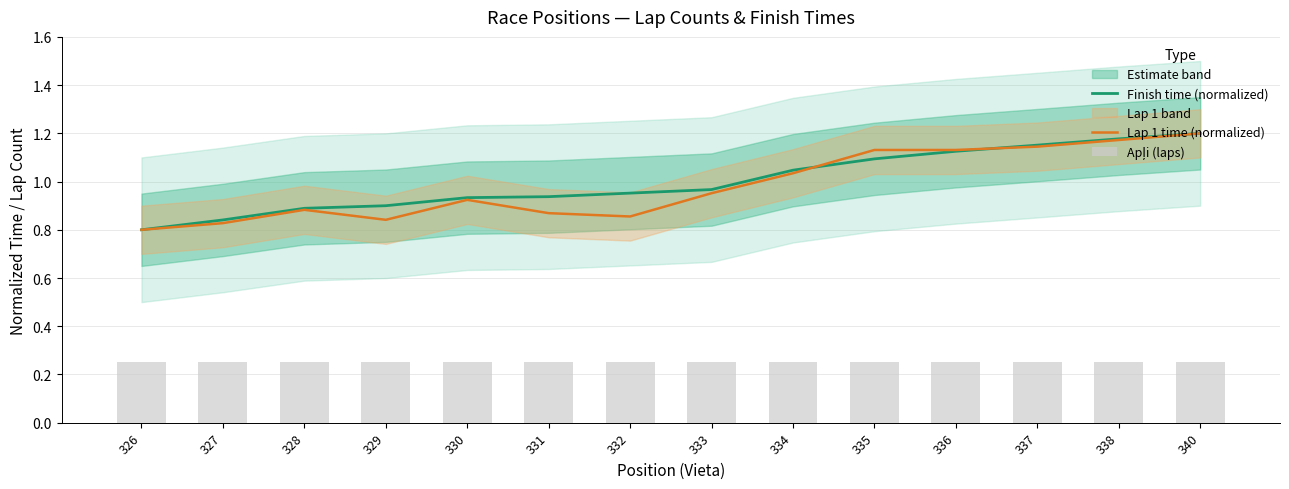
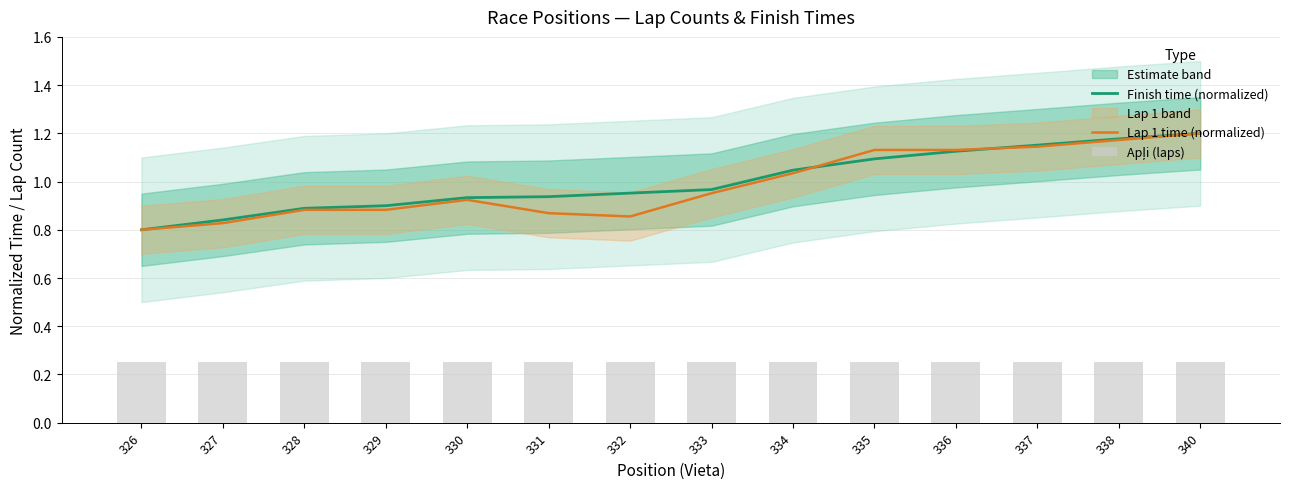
Lap 1 time (normalized), 329: 0.84 -> 0.88
